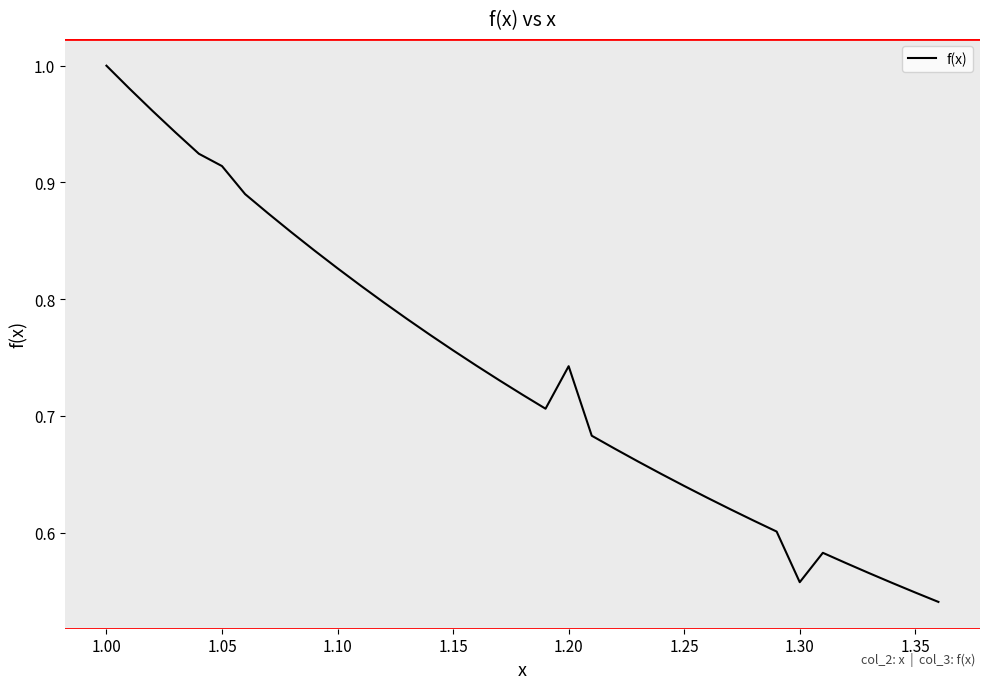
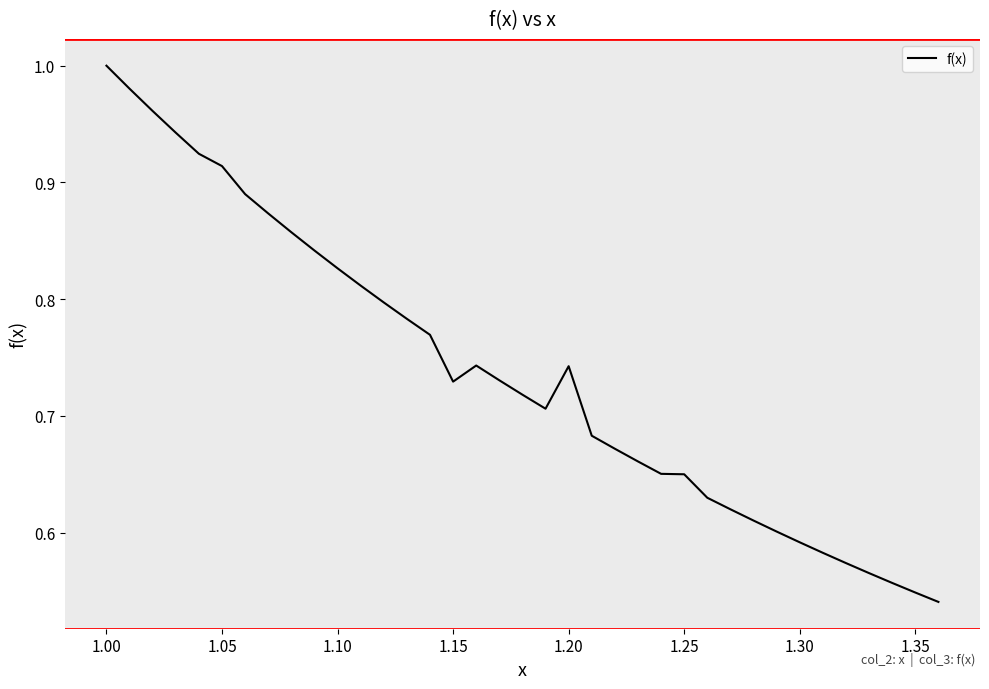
1.15: 0.756 -> 0.729
1.25: 0.64 -> 0.65
1.30: 0.558 -> 0.592
